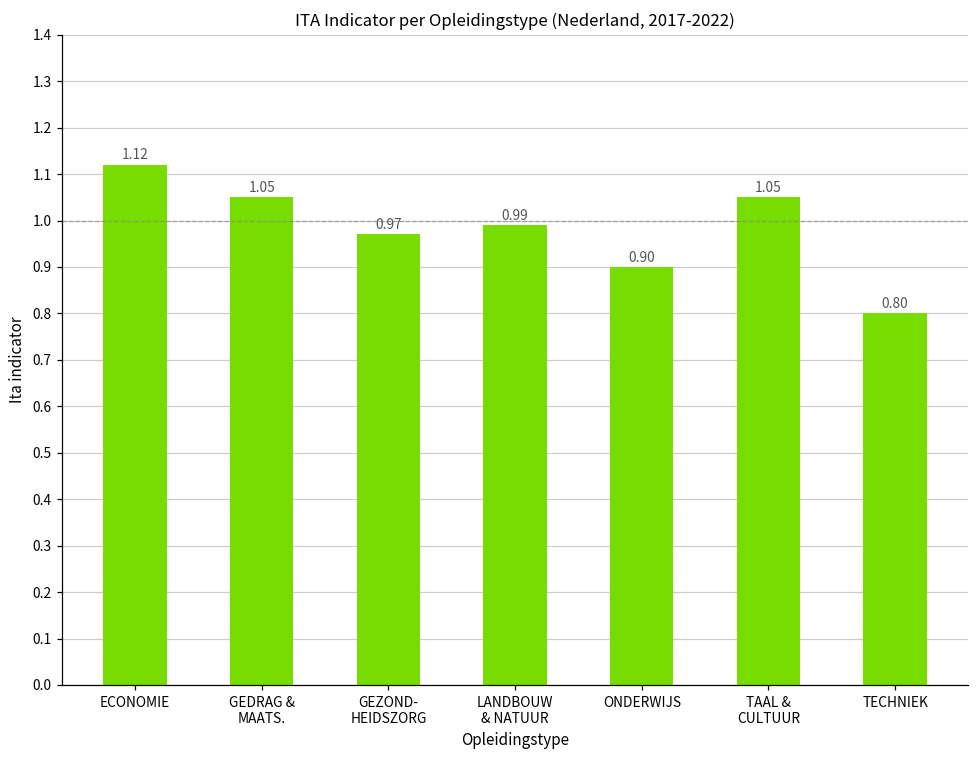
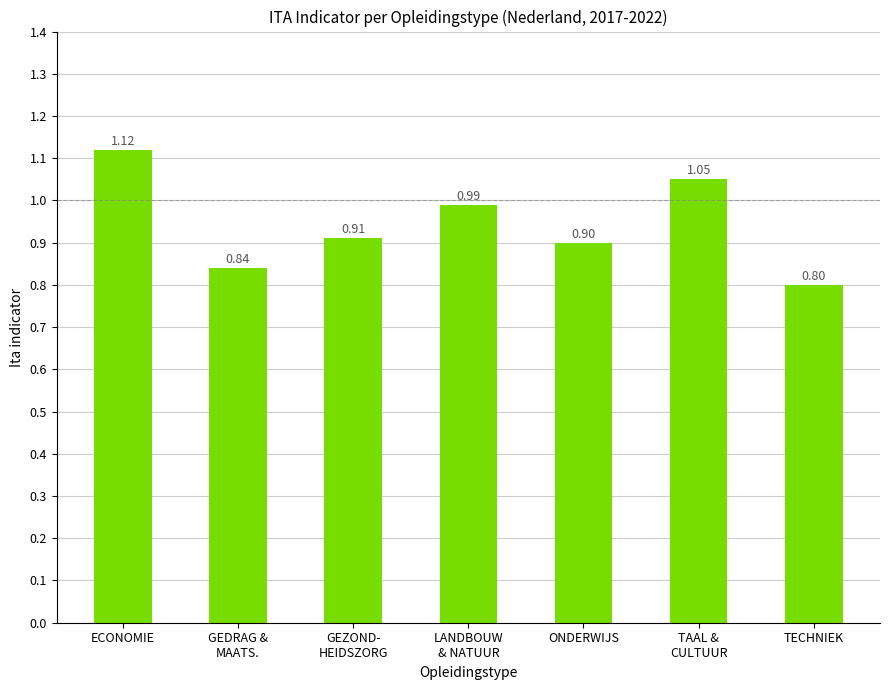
GEDRAG & MAATS.: 1.05 -> 0.84
GEZOND- HEIDSZORG: 0.97 -> 0.91
